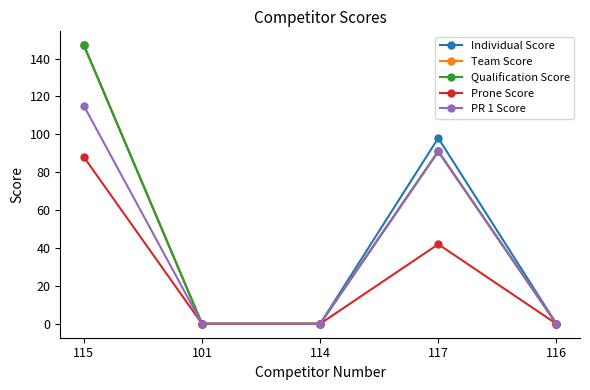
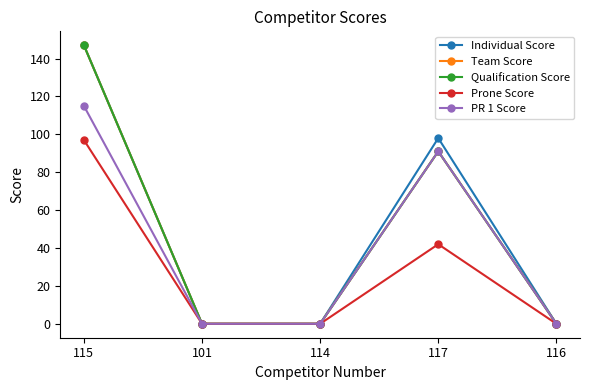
Prone Score, 115: 88 -> 97
